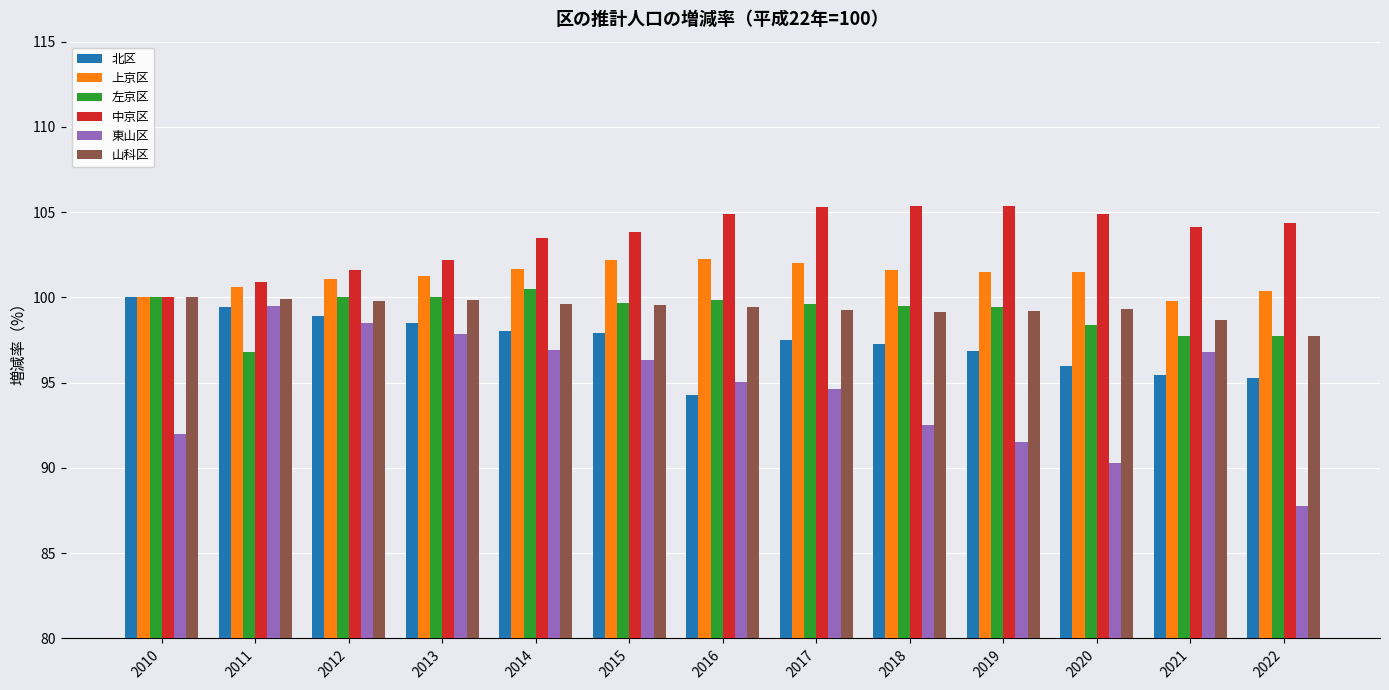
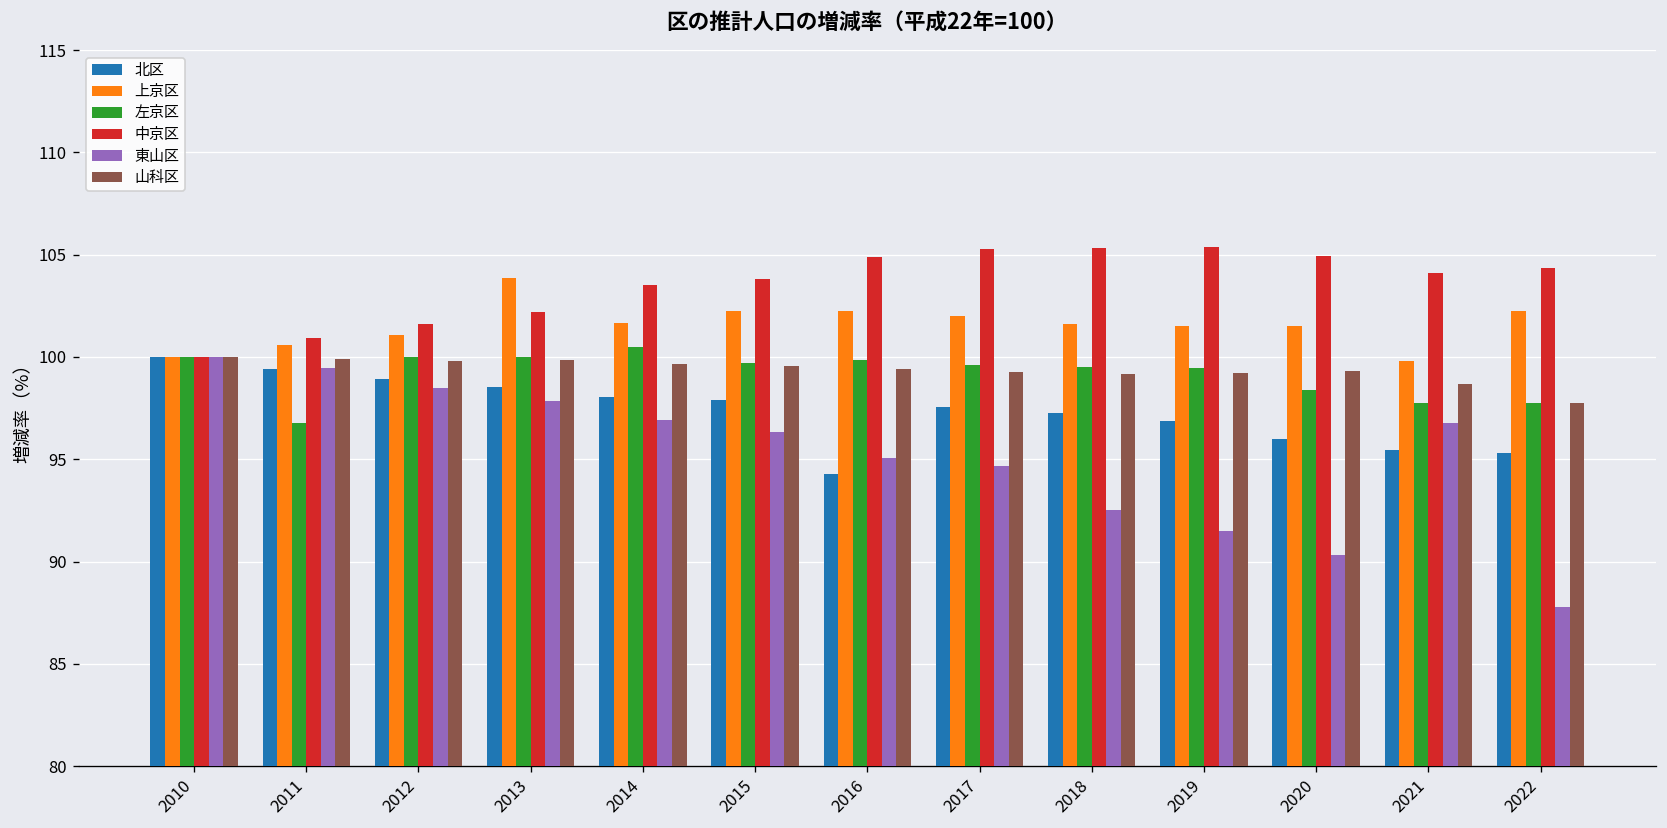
東山区, 2010: 92 -> 100
上京区, 2013: 101.3 -> 103.9
上京区, 2022: 100.4 -> 102.2
